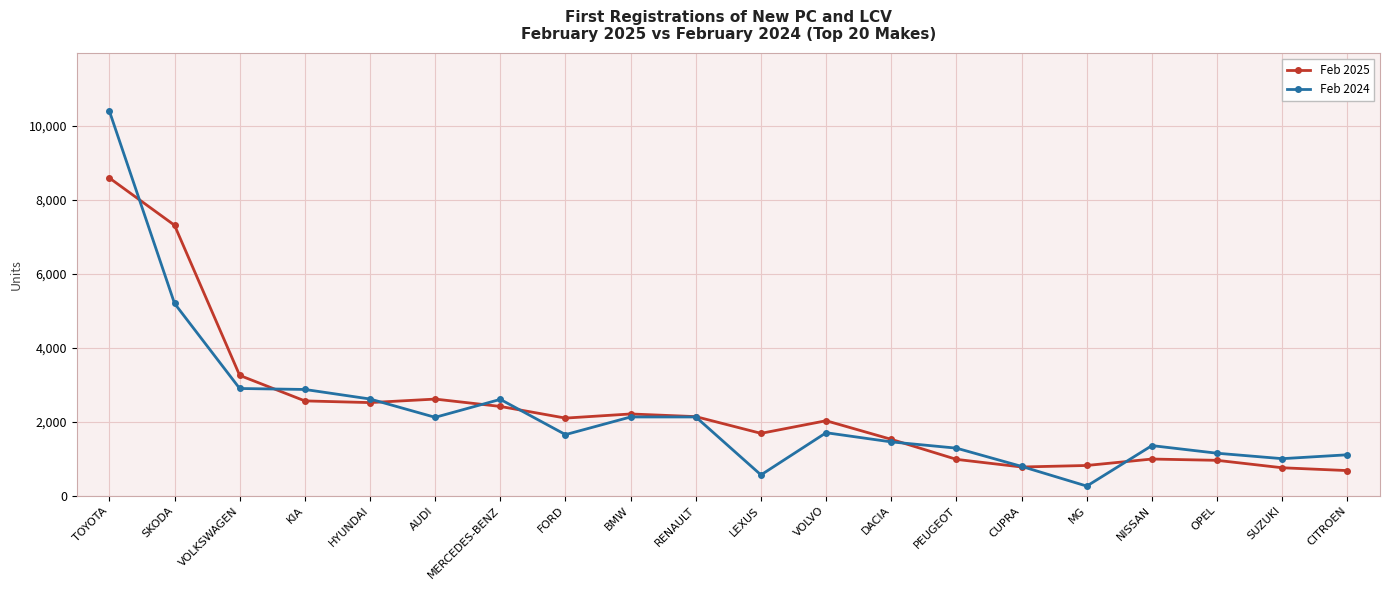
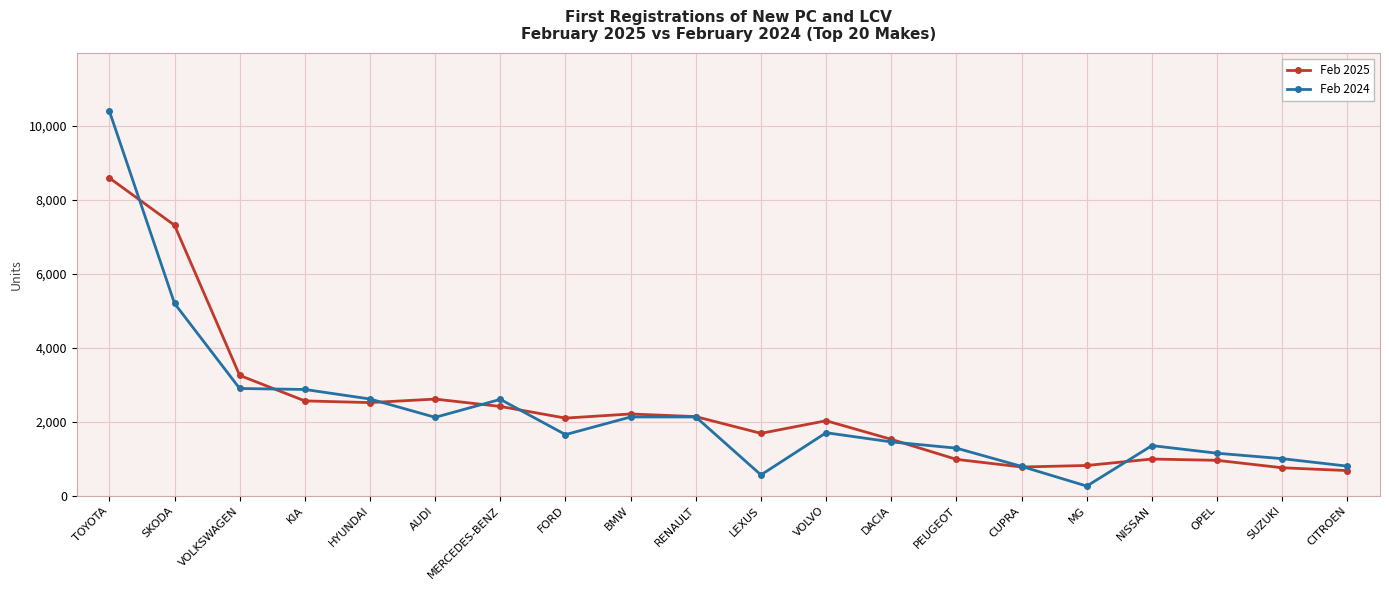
Feb 2024, CITROEN: 1,100 -> 800
